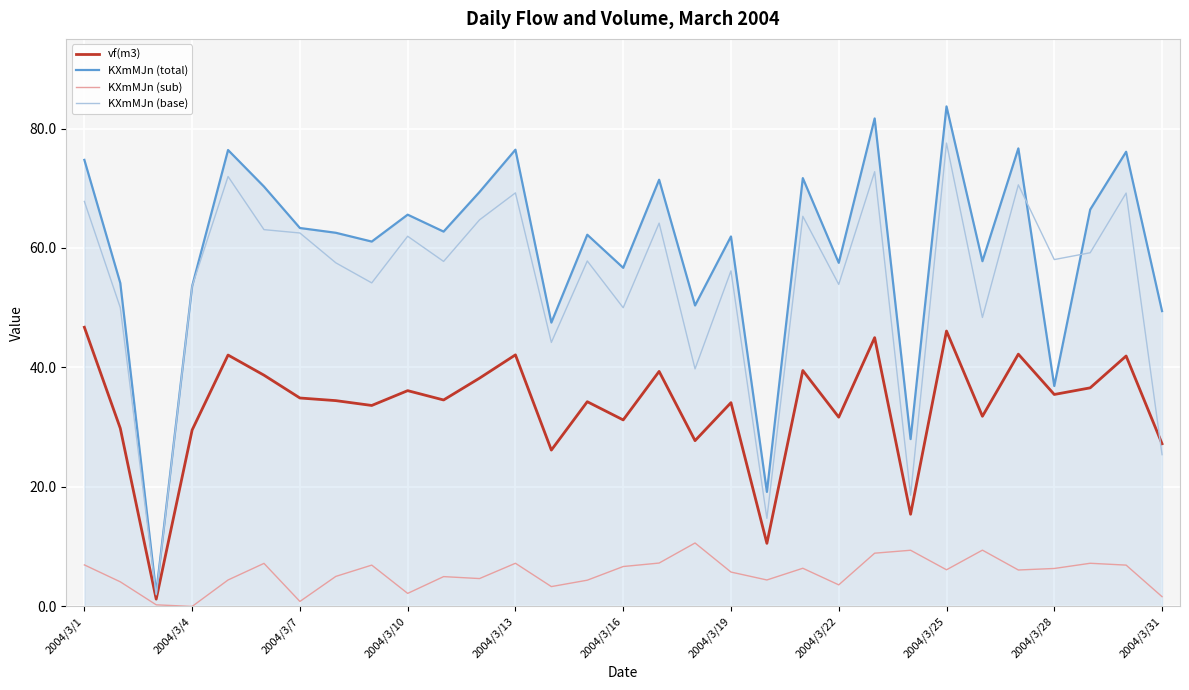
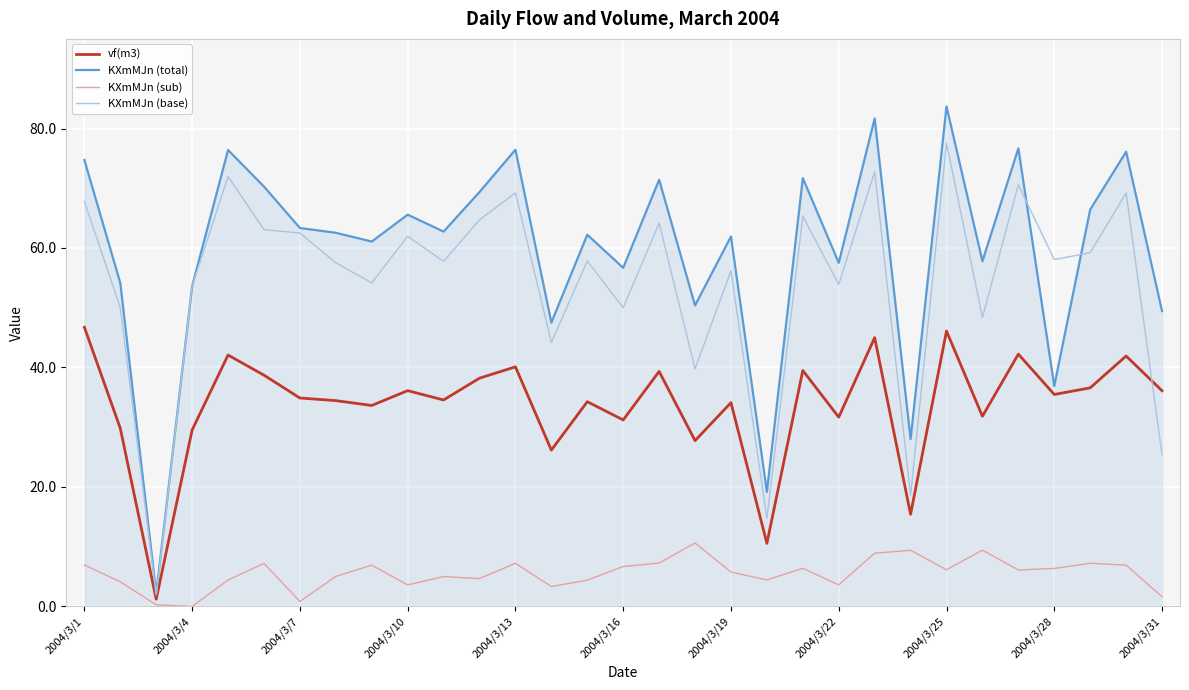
KXmMJn (sub), 2004/3/10: 2 -> 4
vf(m3), 2004/3/13: 42 -> 40
vf(m3), 2004/3/31: 27 -> 36
